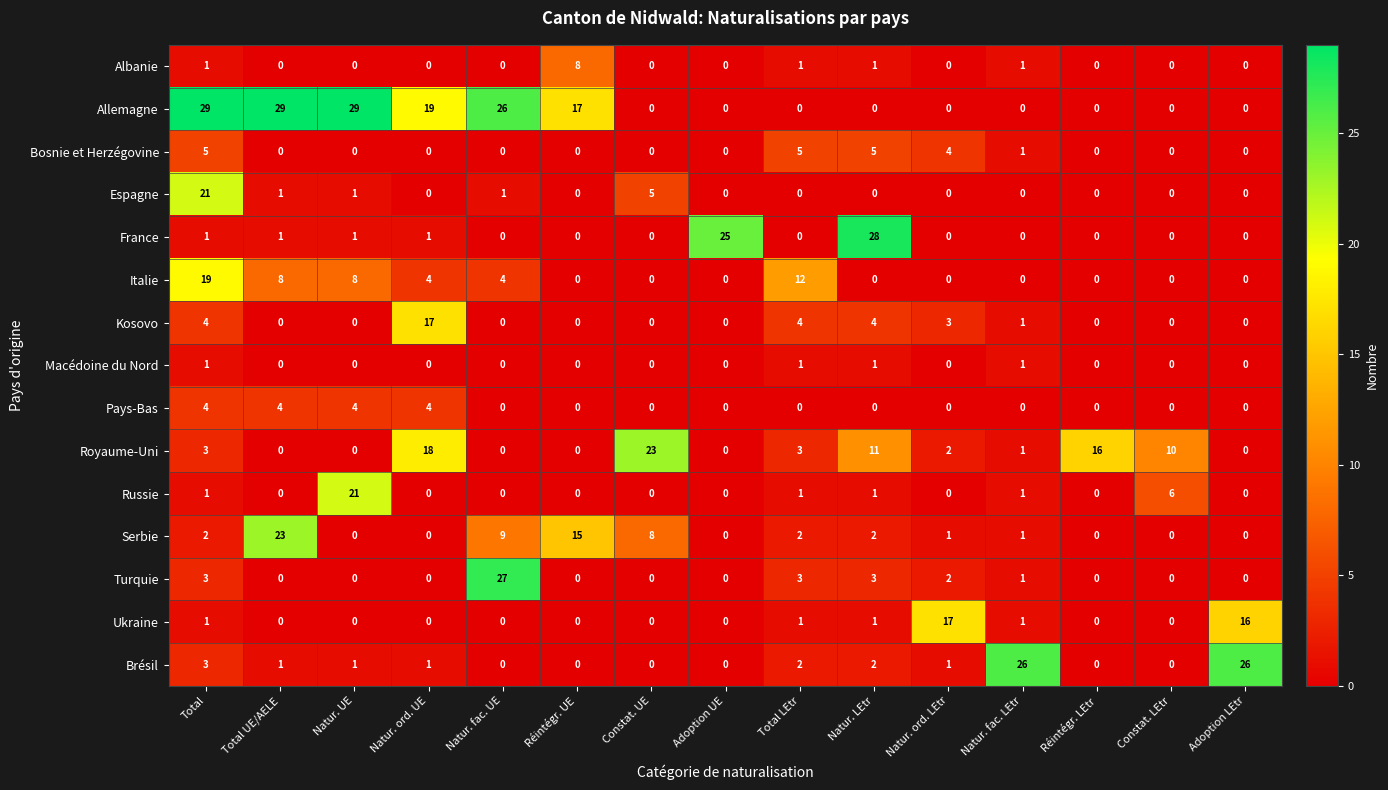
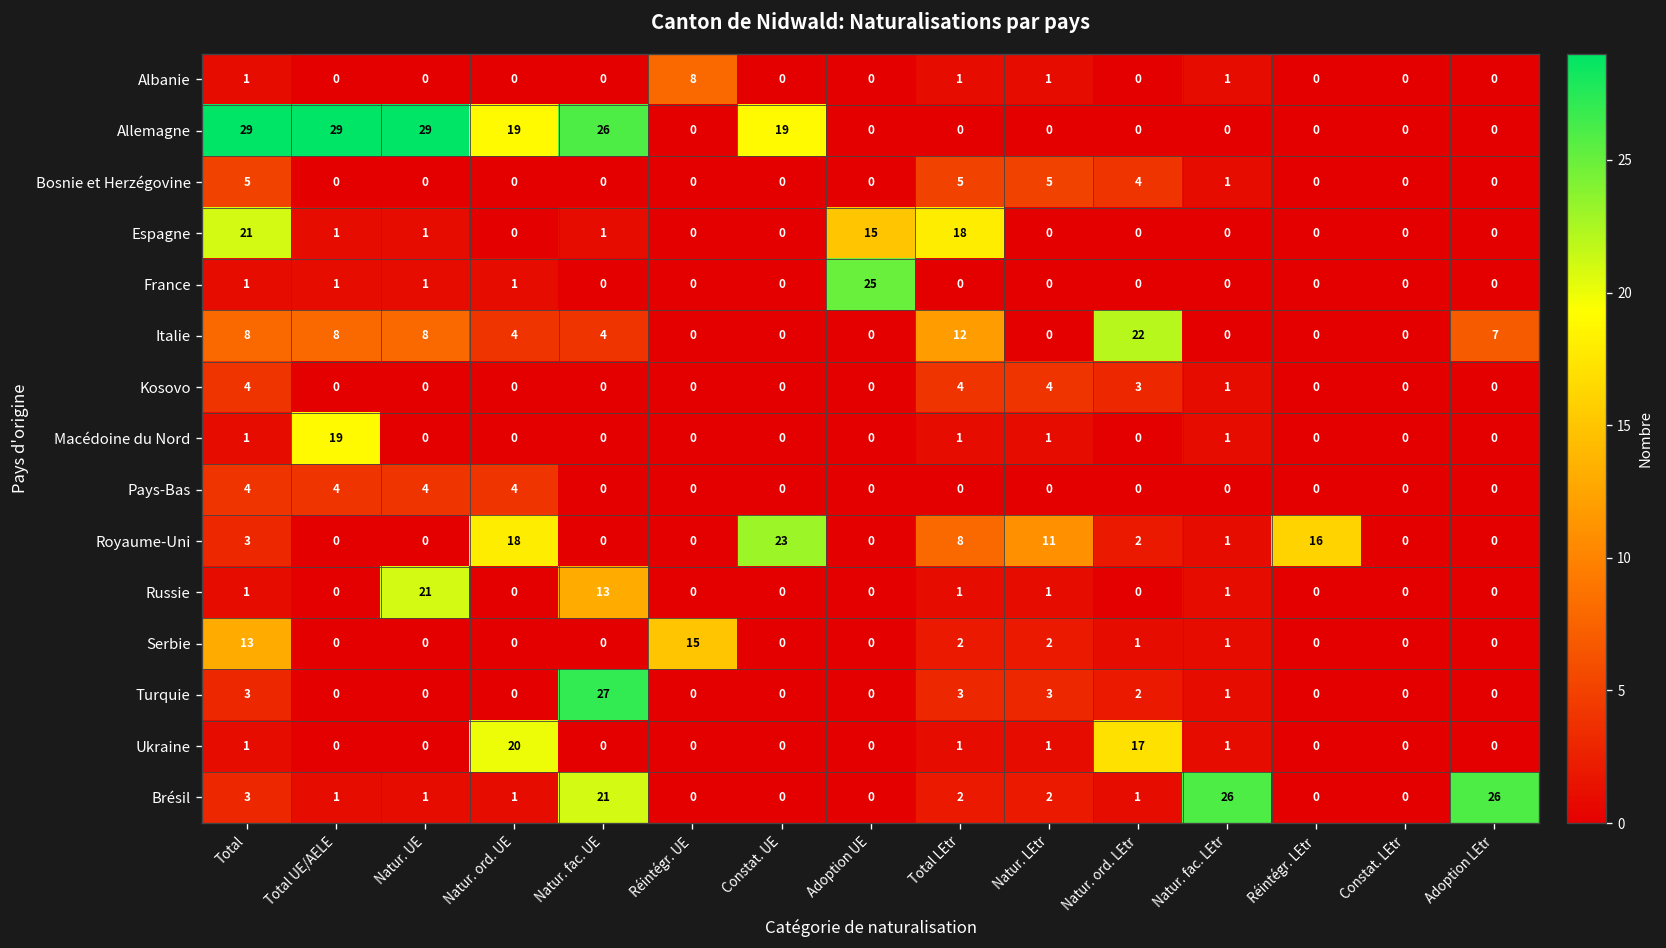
Allemagne, Réintégr. UE: 17 -> 0
Allemagne, Constat. UE: 0 -> 19
Espagne, Constat. UE: 5 -> 0
Espagne, Adoption UE: 0 -> 15
Espagne, Total LEtr: 0 -> 18
France, Natur. LEtr: 28 -> 0
Italie, Total: 19 -> 8
Italie, Natur. ord. LEtr: 0 -> 22
Italie, Adoption LEtr: 0 -> 7
Kosovo, Natur. ord. UE: 17 -> 0
Macédoine du Nord, Total UE/AELE: 0 -> 19
Royaume-Uni, Total LEtr: 3 -> 8
Royaume-Uni, Constat. LEtr: 10 -> 0
Russie, Natur. fac. UE: 0 -> 13
Russie, Constat. LEtr: 6 -> 0
Serbie, Total: 2 -> 13
Serbie, Total UE/AELE: 23 -> 0
Serbie, Natur. fac. UE: 9 -> 0
Serbie, Constat. UE: 8 -> 0
Ukraine, Natur. ord. UE: 0 -> 20
Ukraine, Adoption LEtr: 16 -> 0
Brésil, Natur. fac. UE: 0 -> 21
